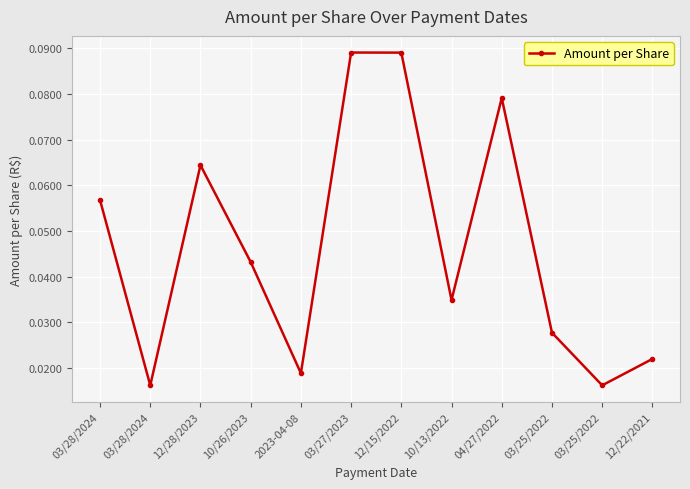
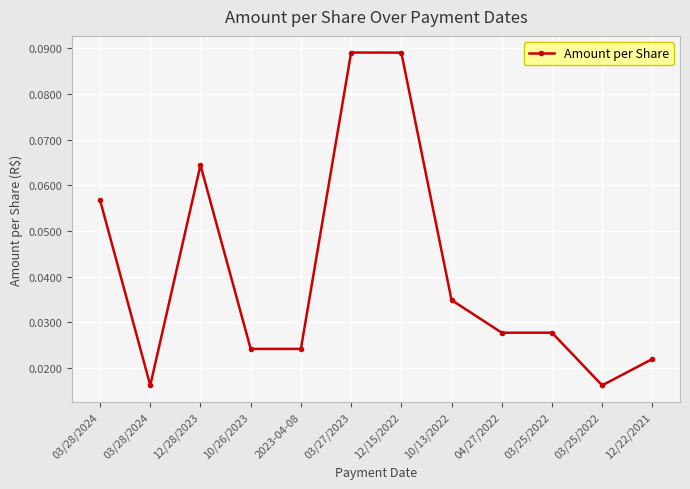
10/26/2023: 0.043 -> 0.024
2023-04-08: 0.019 -> 0.024
04/27/2022: 0.079 -> 0.028
